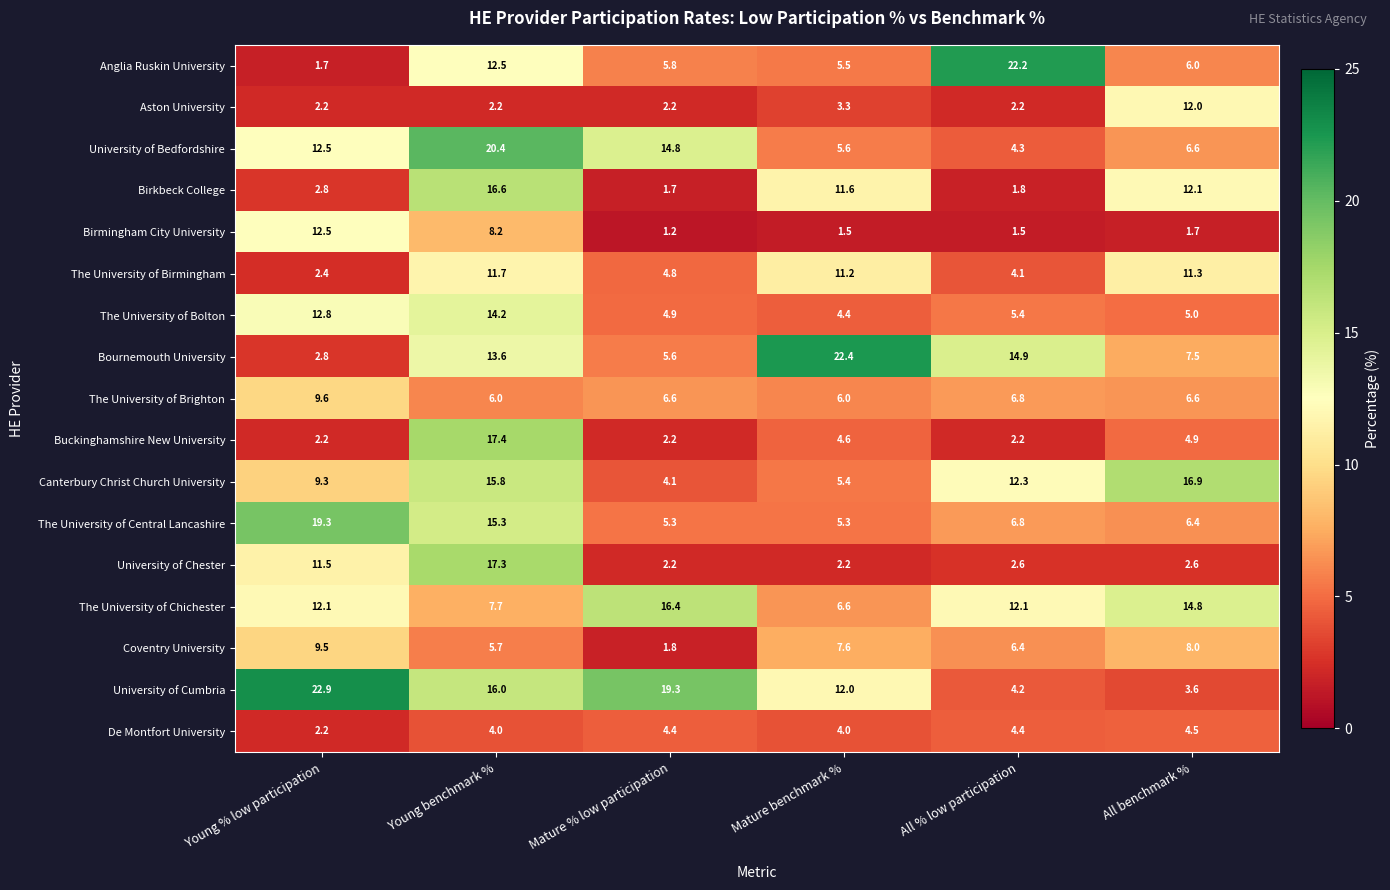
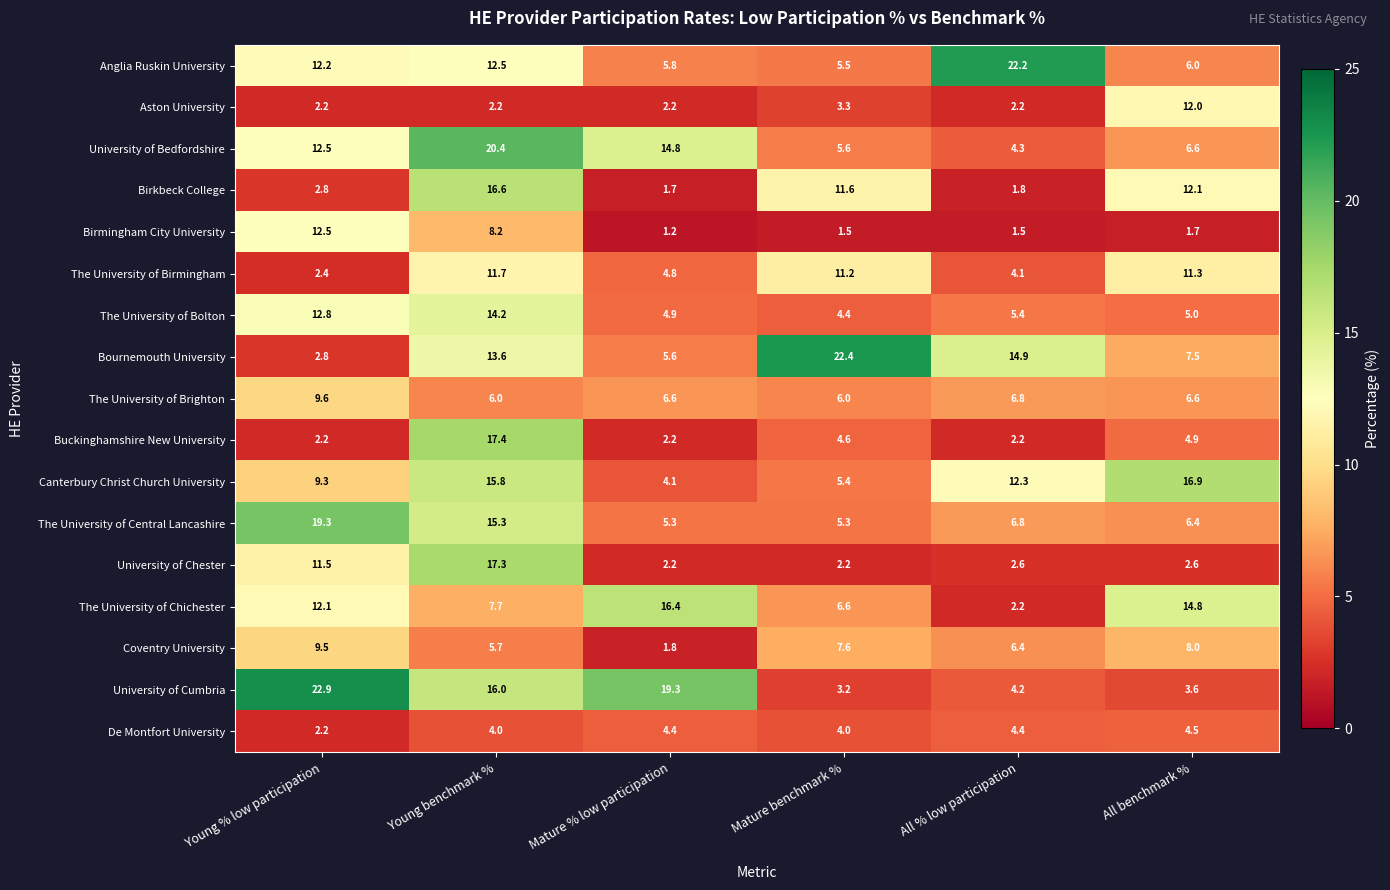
Anglia Ruskin University, Young % low participation: 1.7 -> 12.2
The University of Chichester, All % low participation: 12.1 -> 2.2
University of Cumbria, Mature benchmark %: 12.0 -> 3.2
